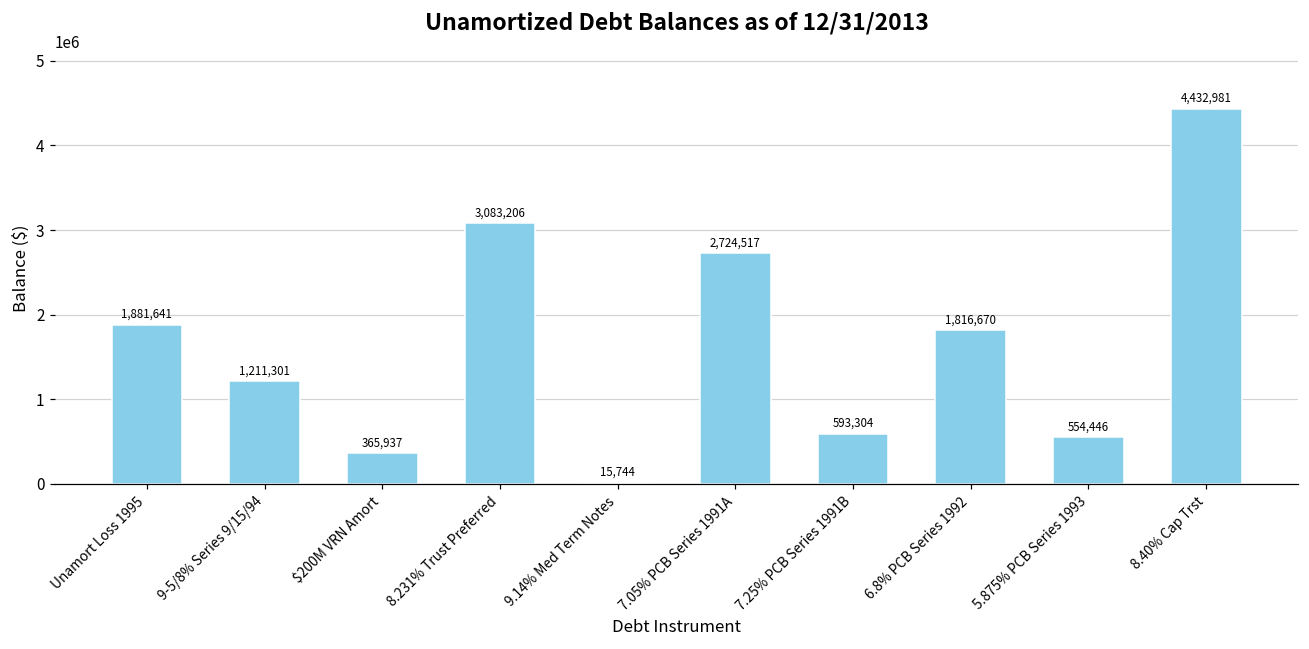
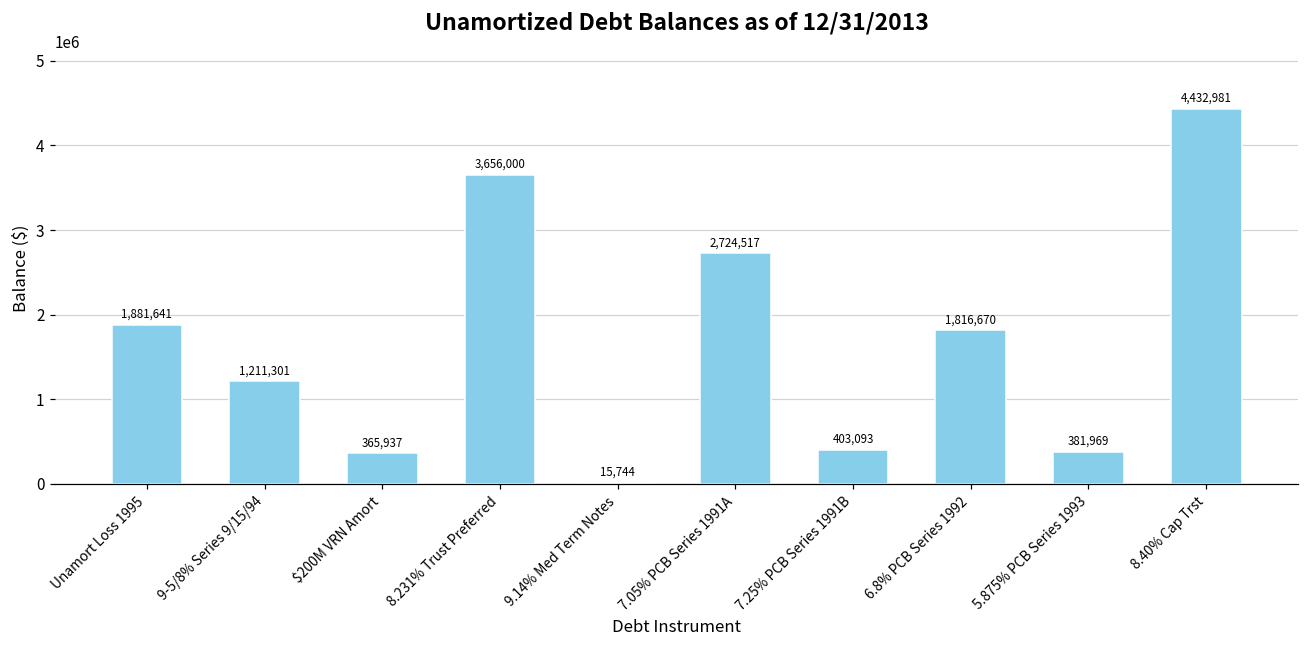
8.231% Trust Preferred: 3,083,206 -> 3,656,000
7.25% PCB Series 1991B: 593,304 -> 403,093
5.875% PCB Series 1993: 554,446 -> 381,969
